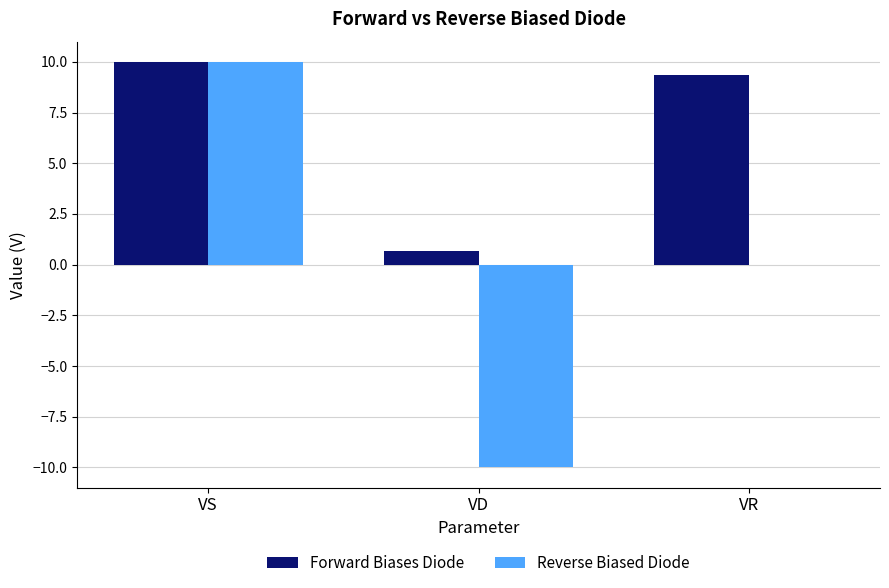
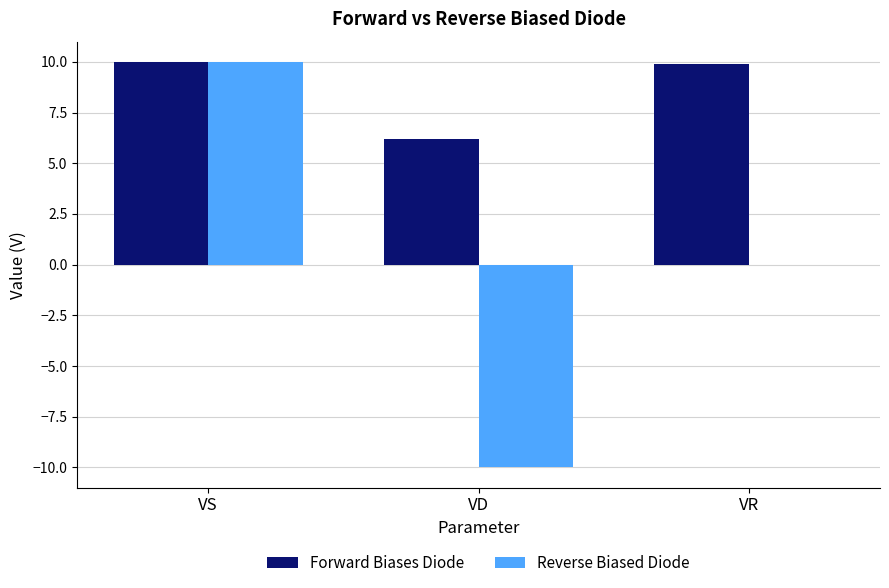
Forward Biases Diode, VD: 0.7 -> 6.2
Forward Biases Diode, VR: 9.3 -> 9.9
